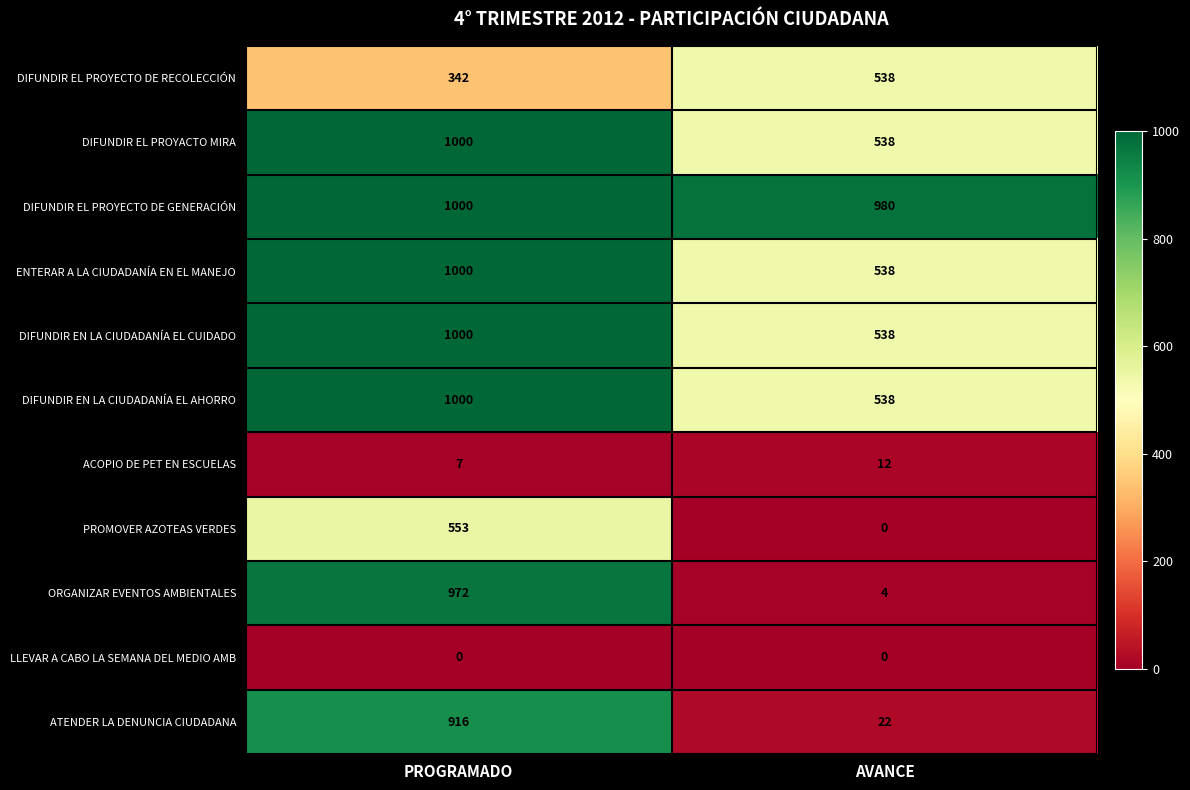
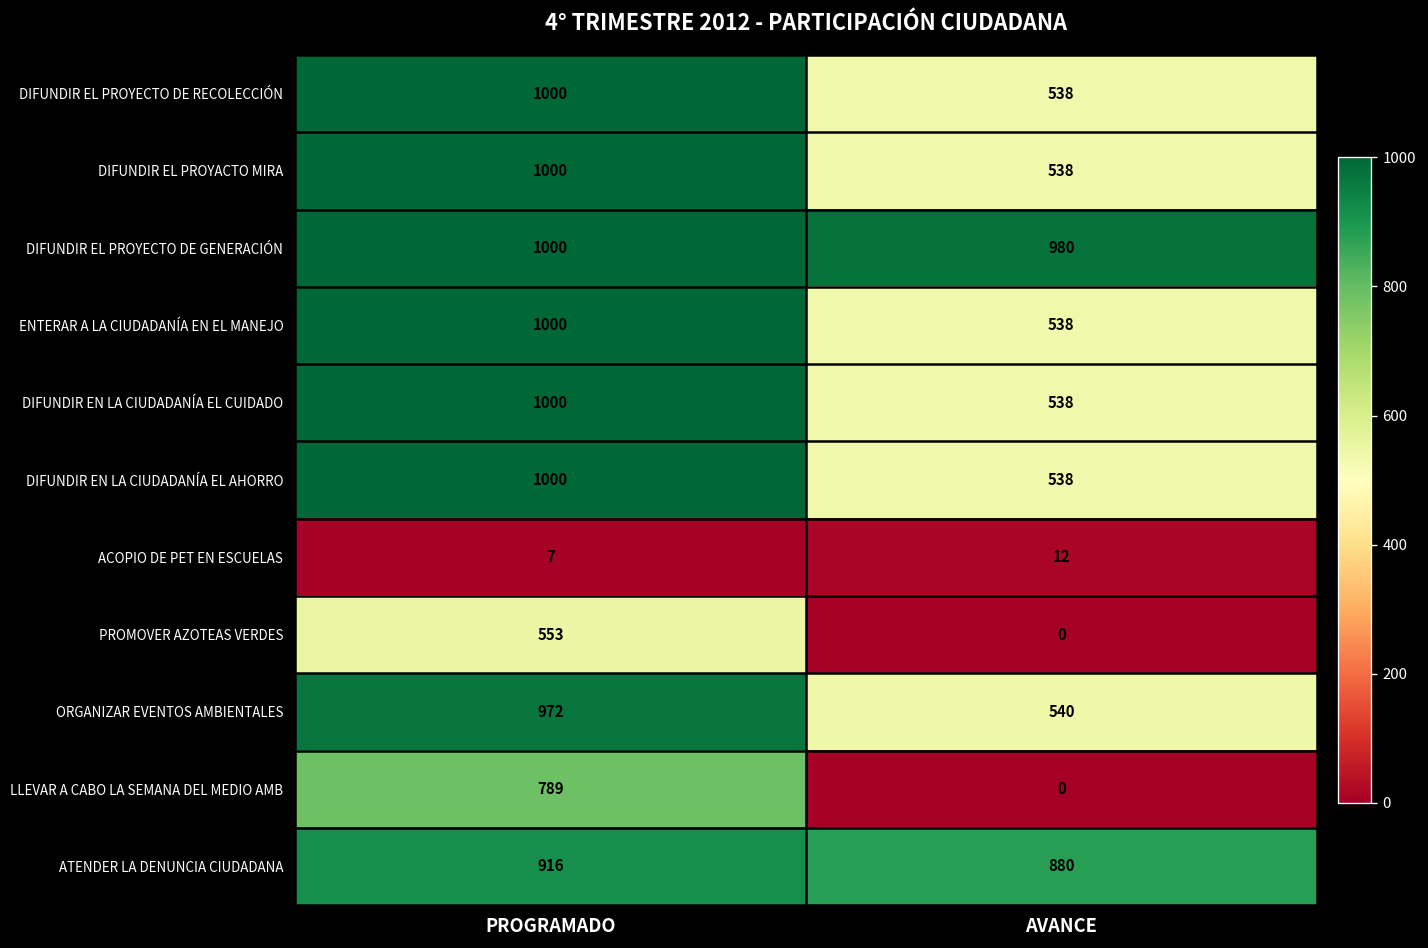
DIFUNDIR EL PROYECTO DE RECOLECCIÓN, PROGRAMADO: 342 -> 1000
ORGANIZAR EVENTOS AMBIENTALES, AVANCE: 4 -> 540
LLEVAR A CABO LA SEMANA DEL MEDIO AMB, PROGRAMADO: 0 -> 789
ATENDER LA DENUNCIA CIUDADANA, AVANCE: 22 -> 880
